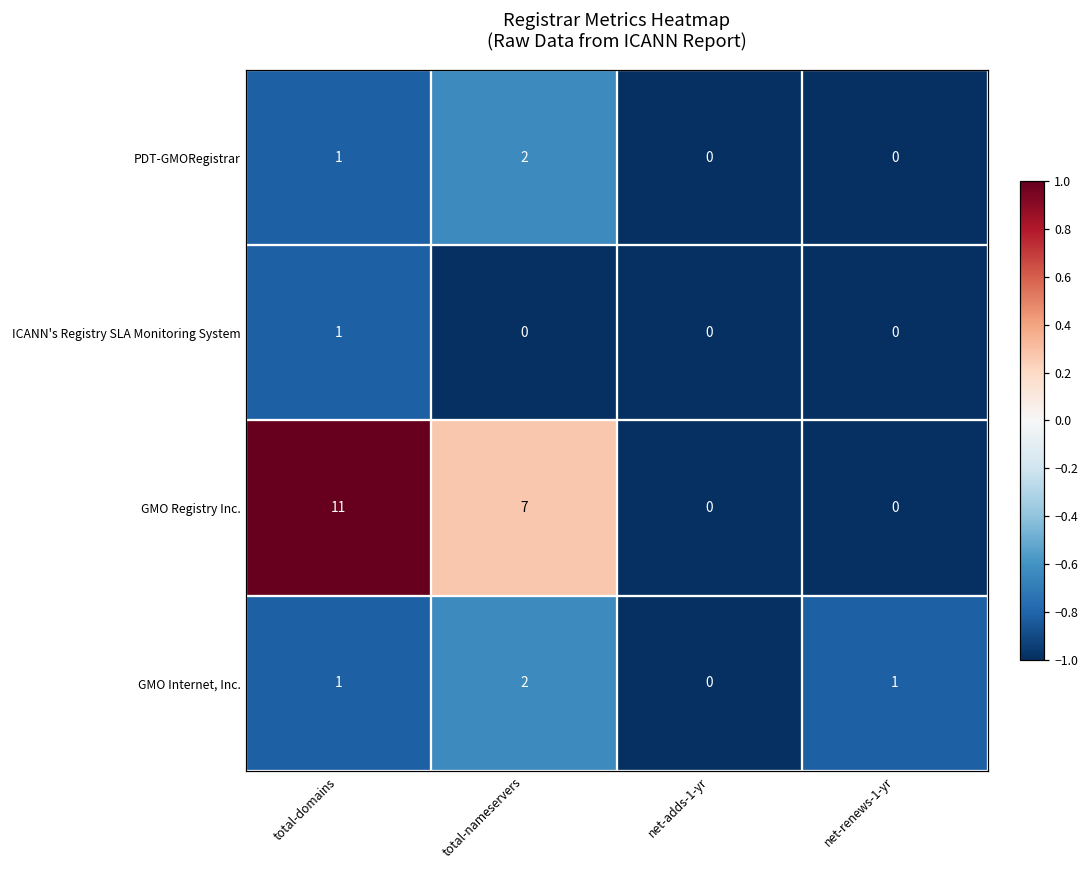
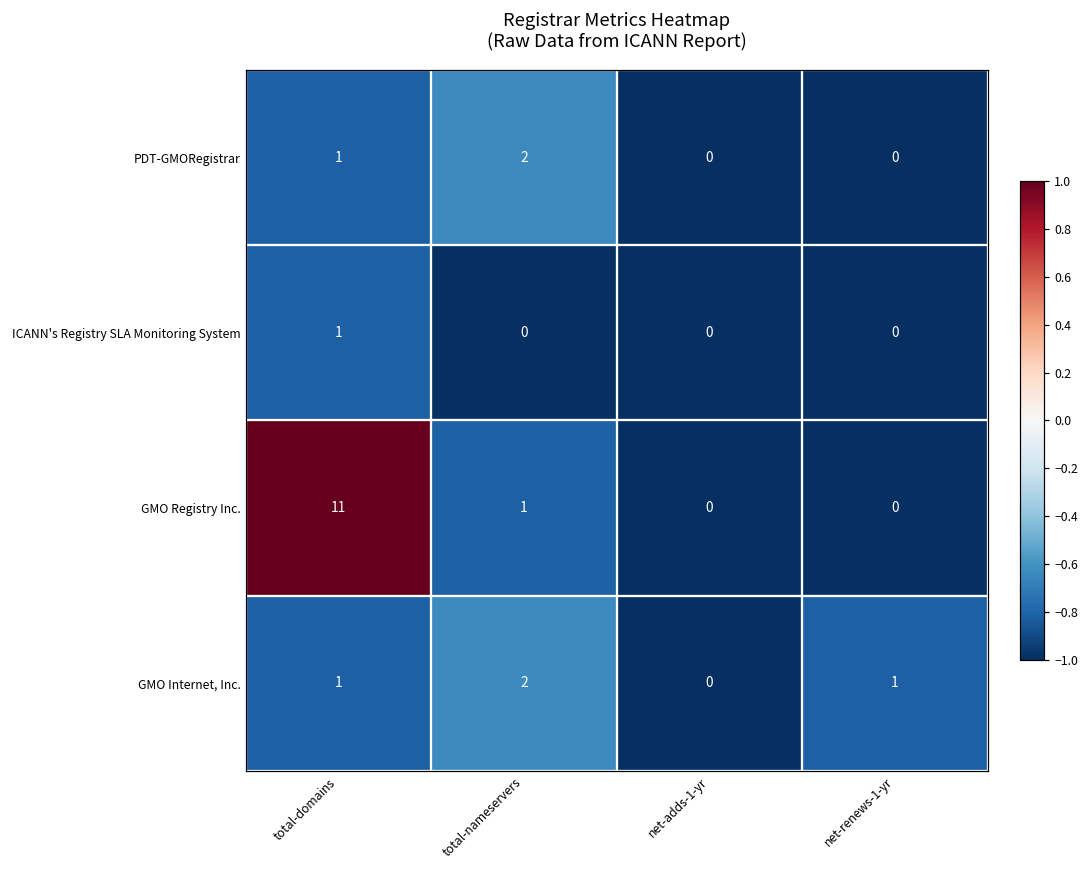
GMO Registry Inc., total-nameservers: 7 -> 1
